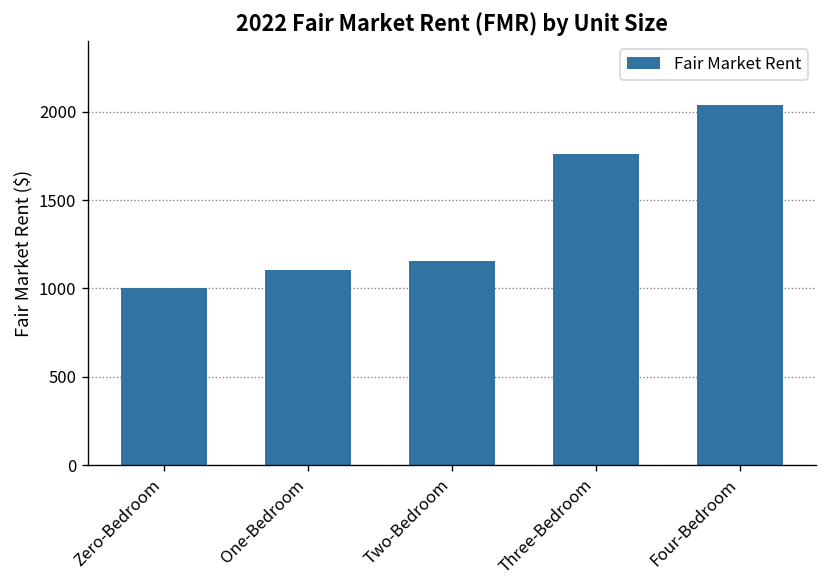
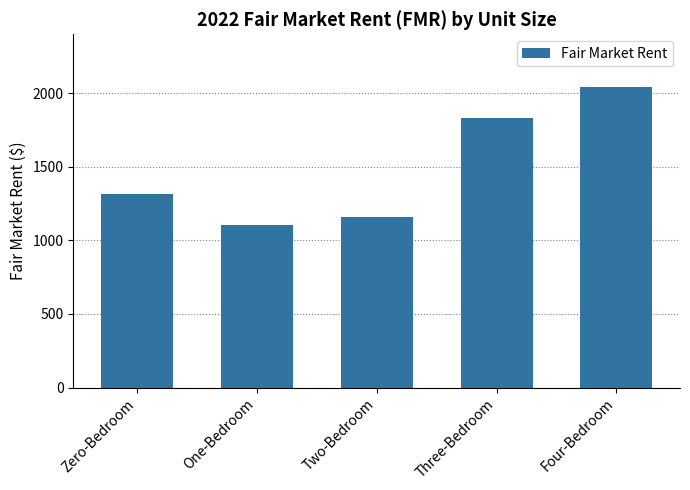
Zero-Bedroom: 1000 -> 1320
Three-Bedroom: 1760 -> 1830
